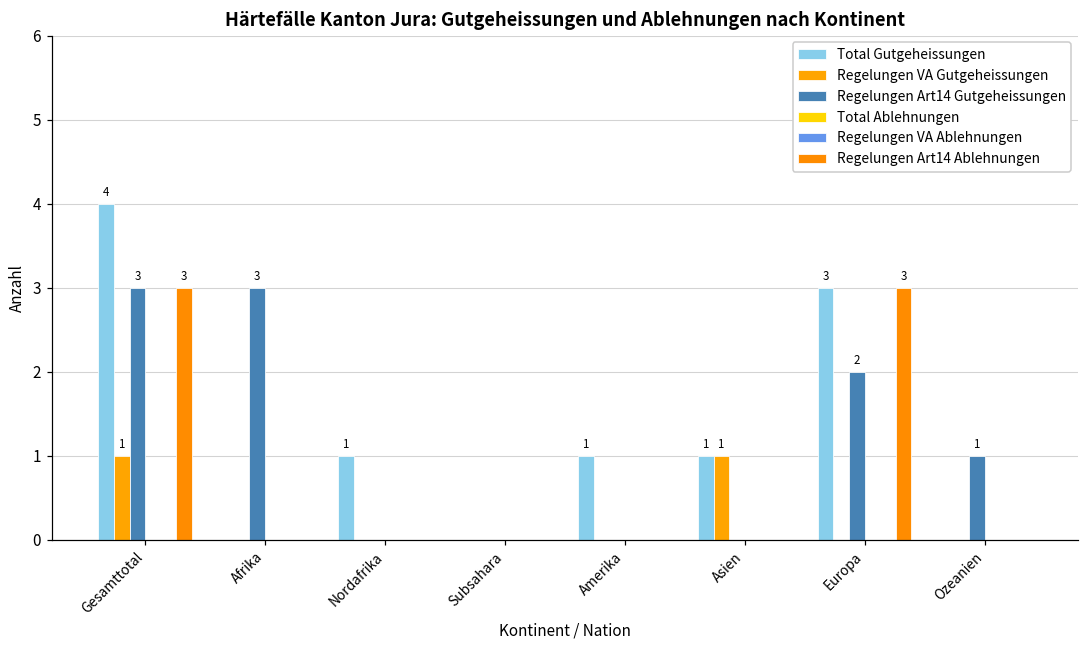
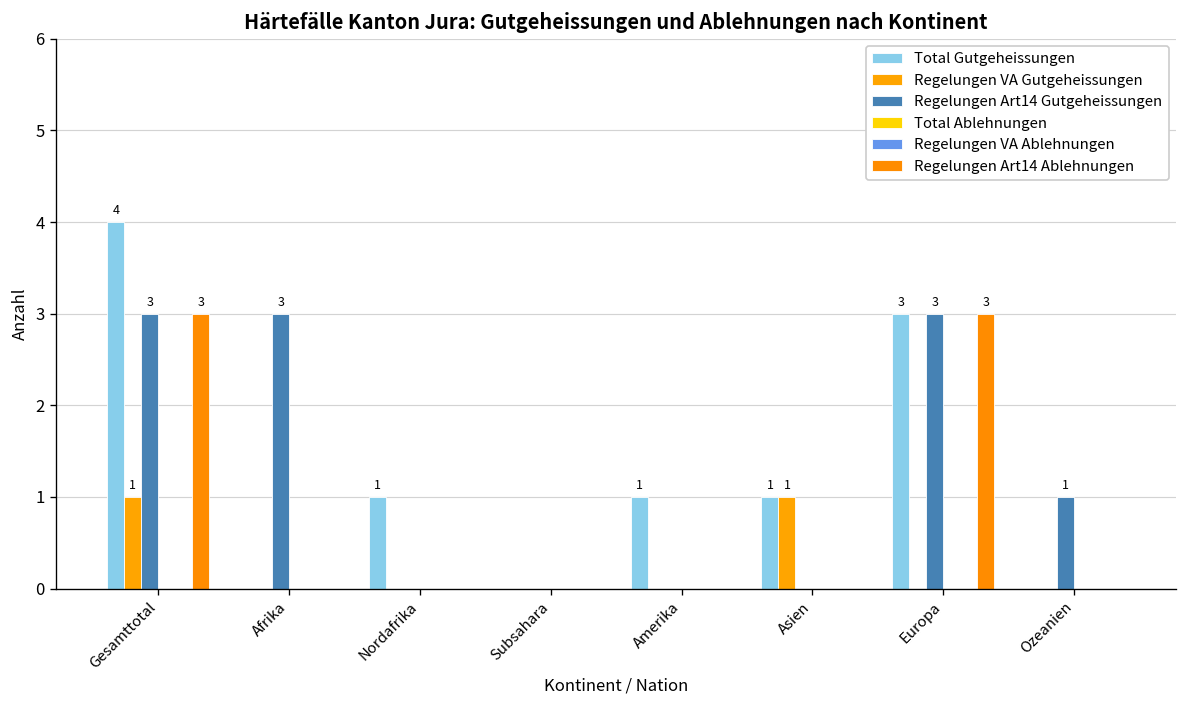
Regelungen Art14 Gutgeheissungen, Europa: 2 -> 3
